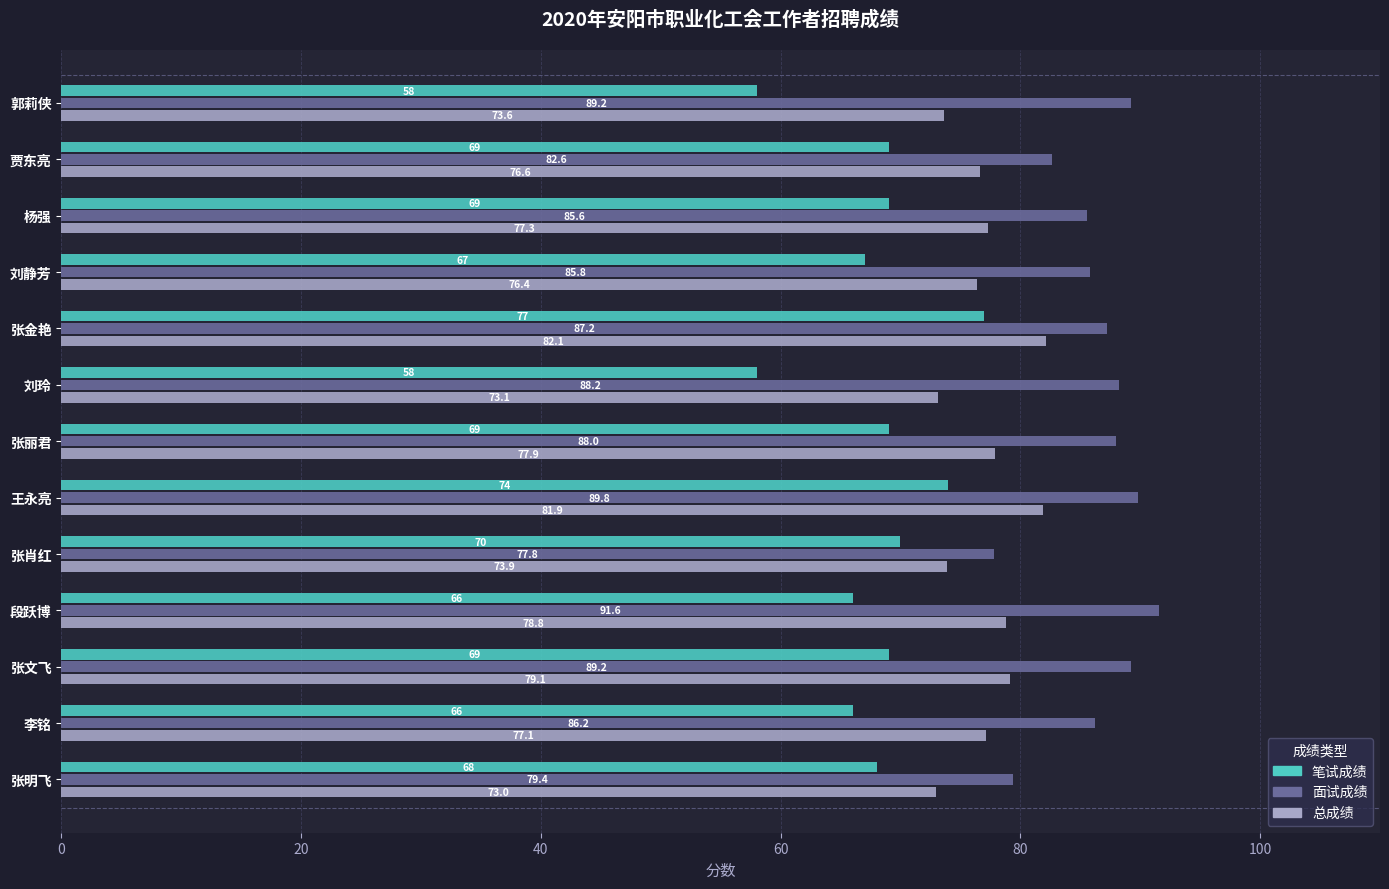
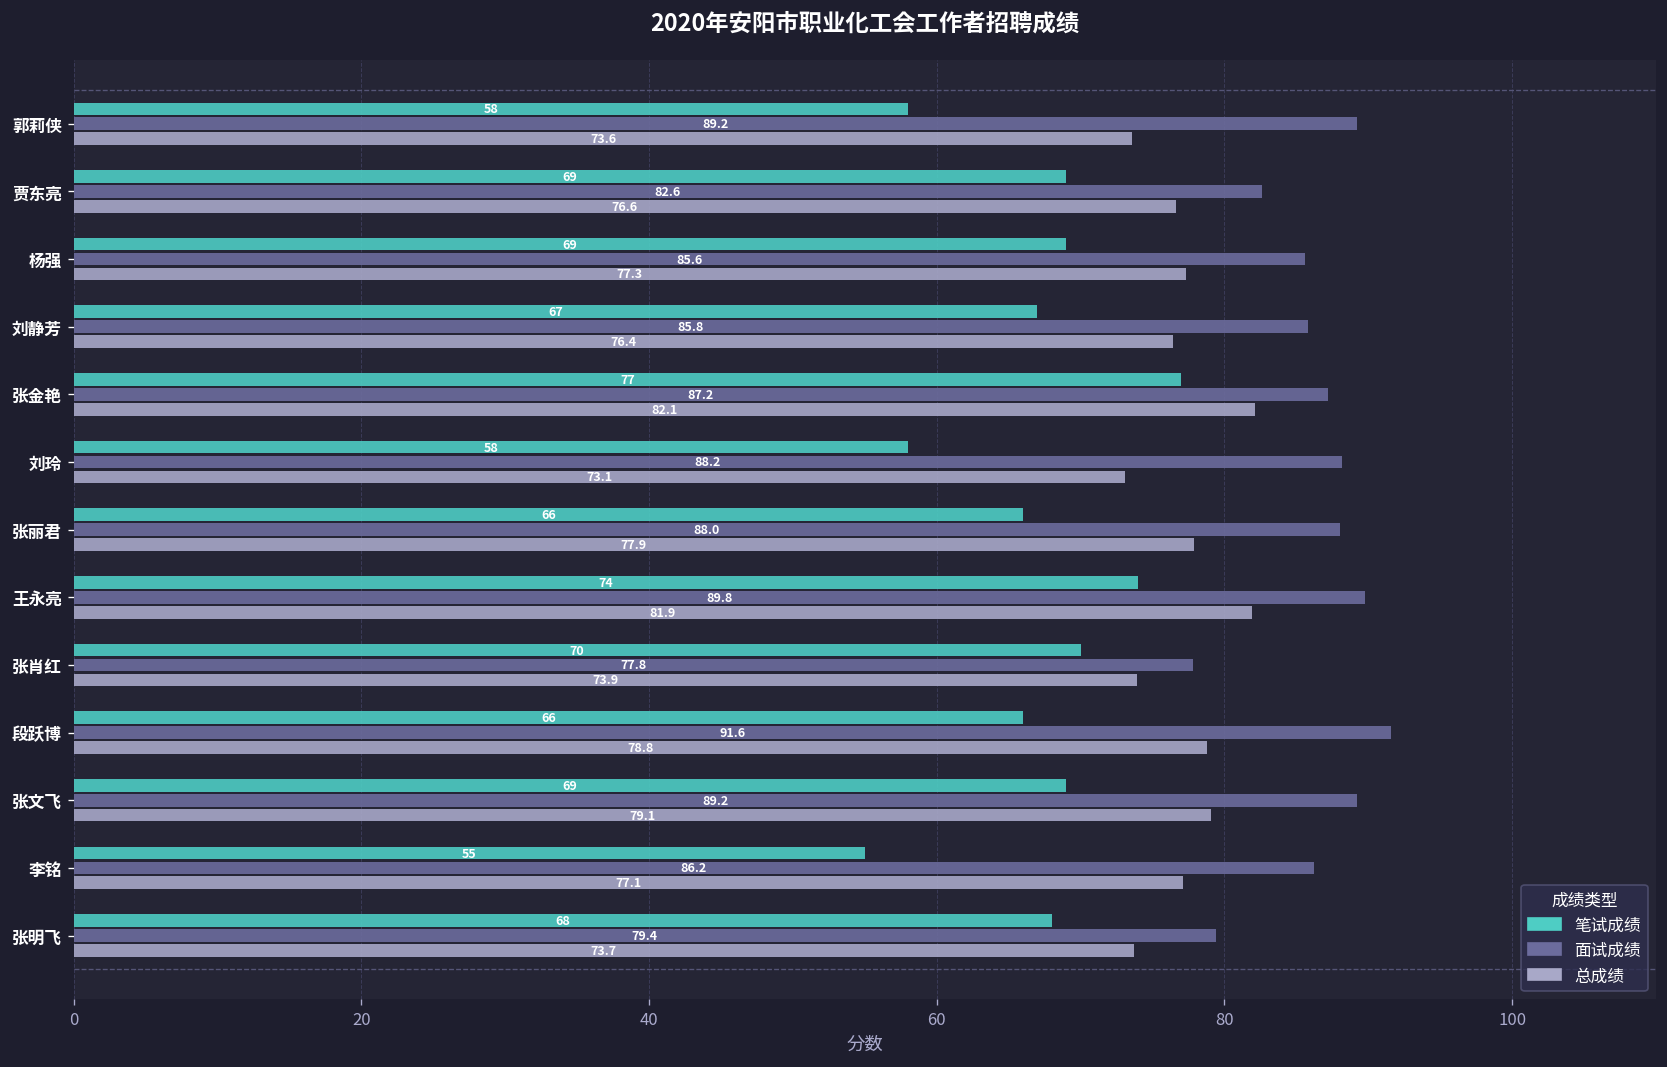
笔试成绩, 张丽君: 69 -> 66
笔试成绩, 李铭: 66 -> 55
总成绩, 张明飞: 73.0 -> 73.7
